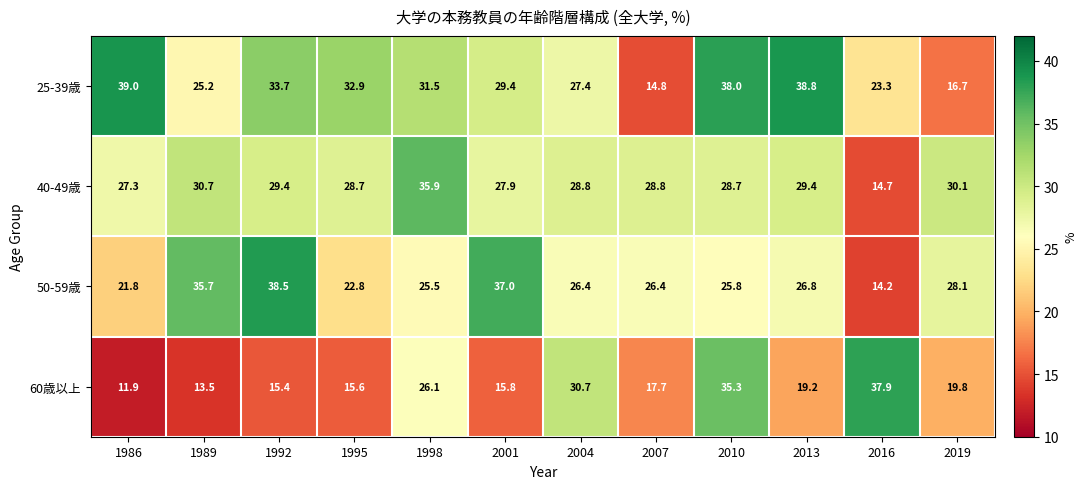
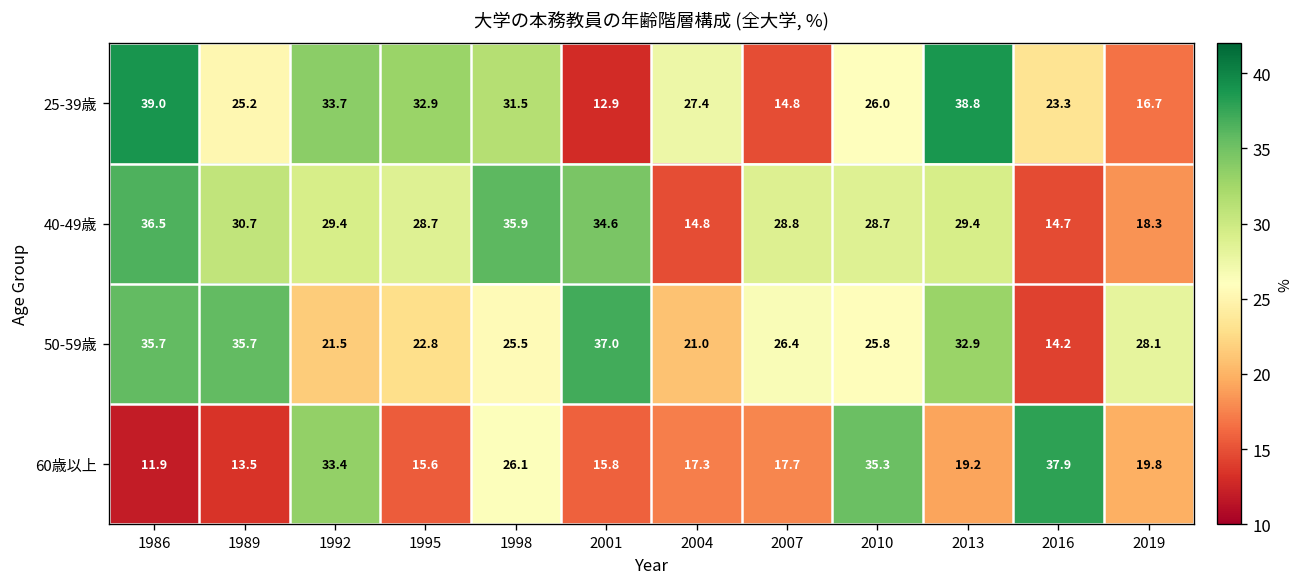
25-39歳, 2001: 29.4 -> 12.9
25-39歳, 2010: 38.0 -> 26.0
40-49歳, 1986: 27.3 -> 36.5
40-49歳, 2001: 27.9 -> 34.6
40-49歳, 2004: 28.8 -> 14.8
40-49歳, 2019: 30.1 -> 18.3
50-59歳, 1986: 21.8 -> 35.7
50-59歳, 1992: 38.5 -> 21.5
50-59歳, 2004: 26.4 -> 21.0
50-59歳, 2013: 26.8 -> 32.9
60歳以上, 1992: 15.4 -> 33.4
60歳以上, 2004: 30.7 -> 17.3
